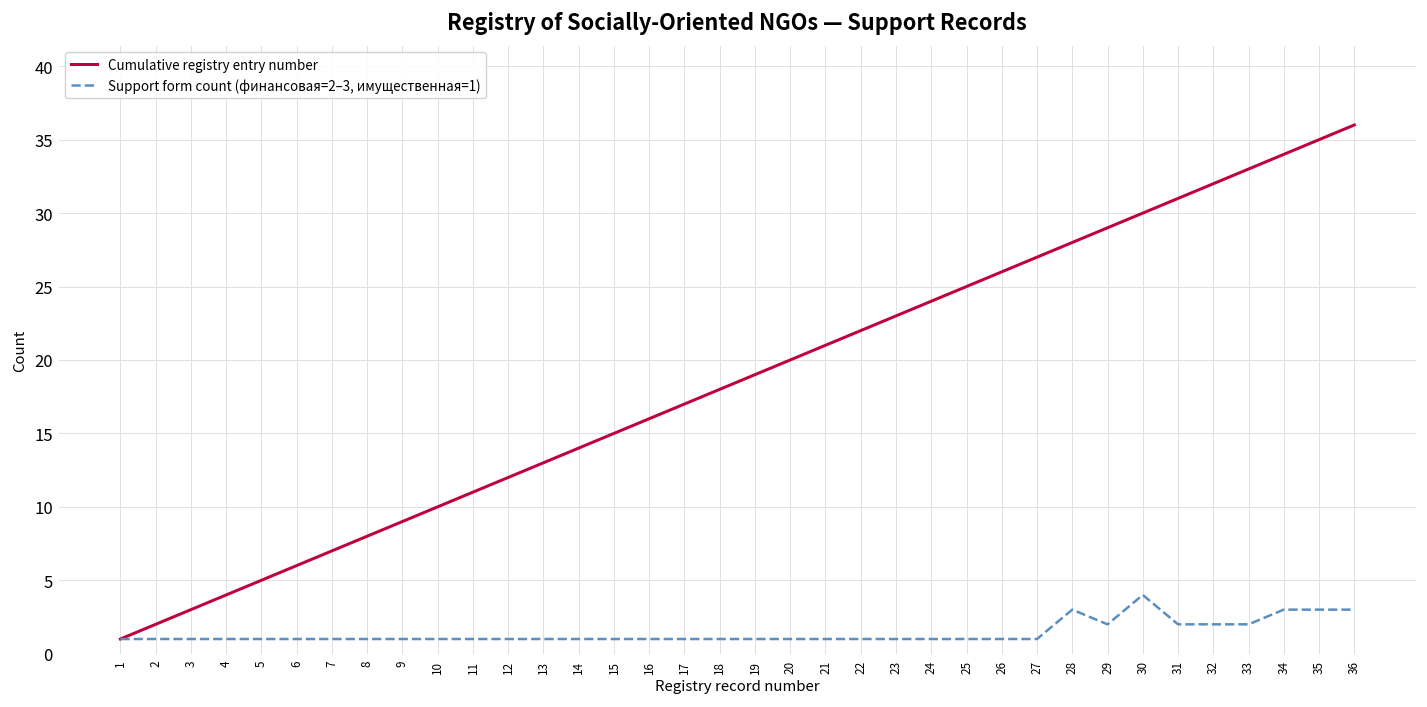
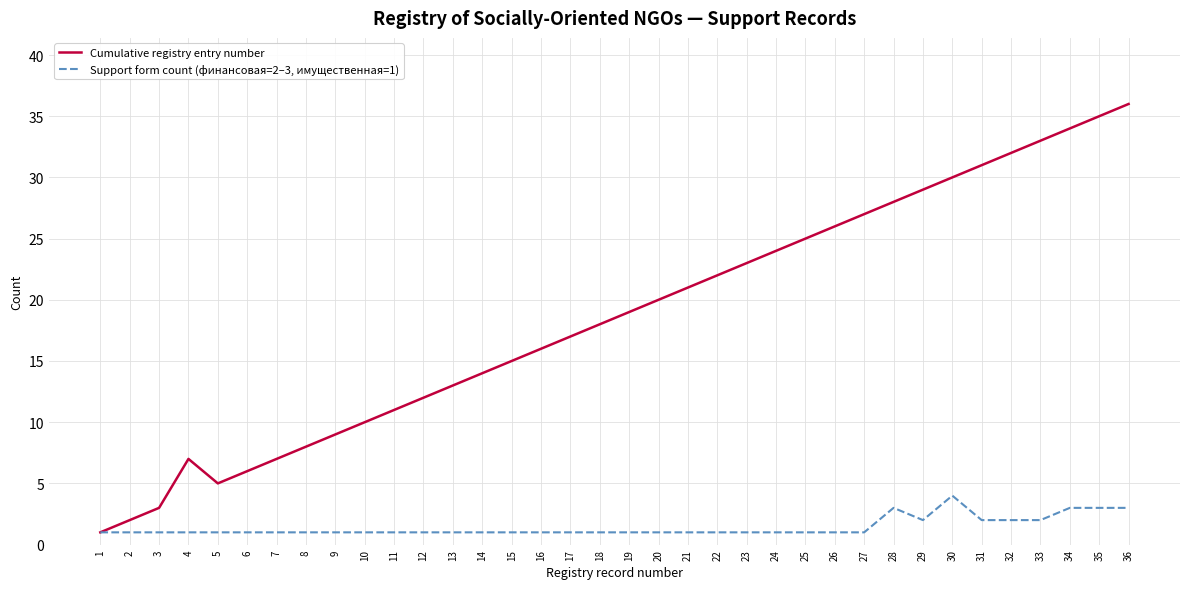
Cumulative registry entry number, 4: 4 -> 7
